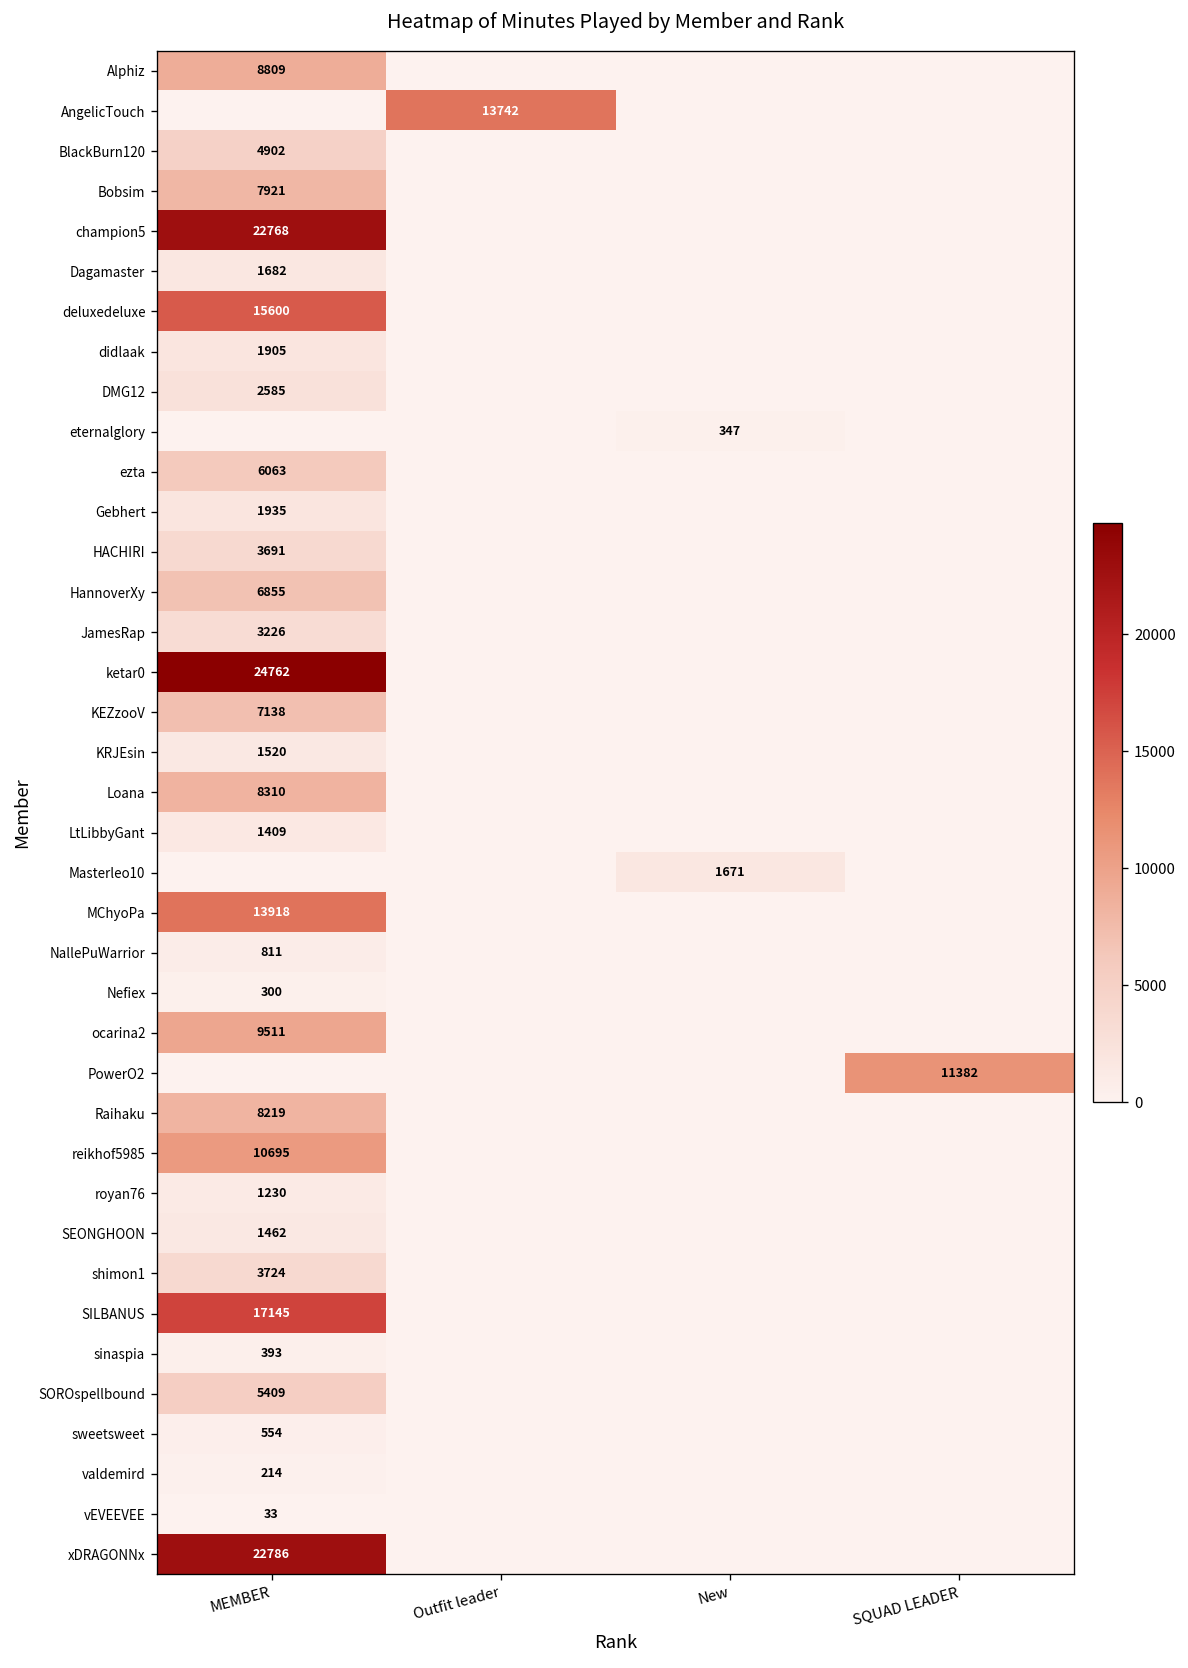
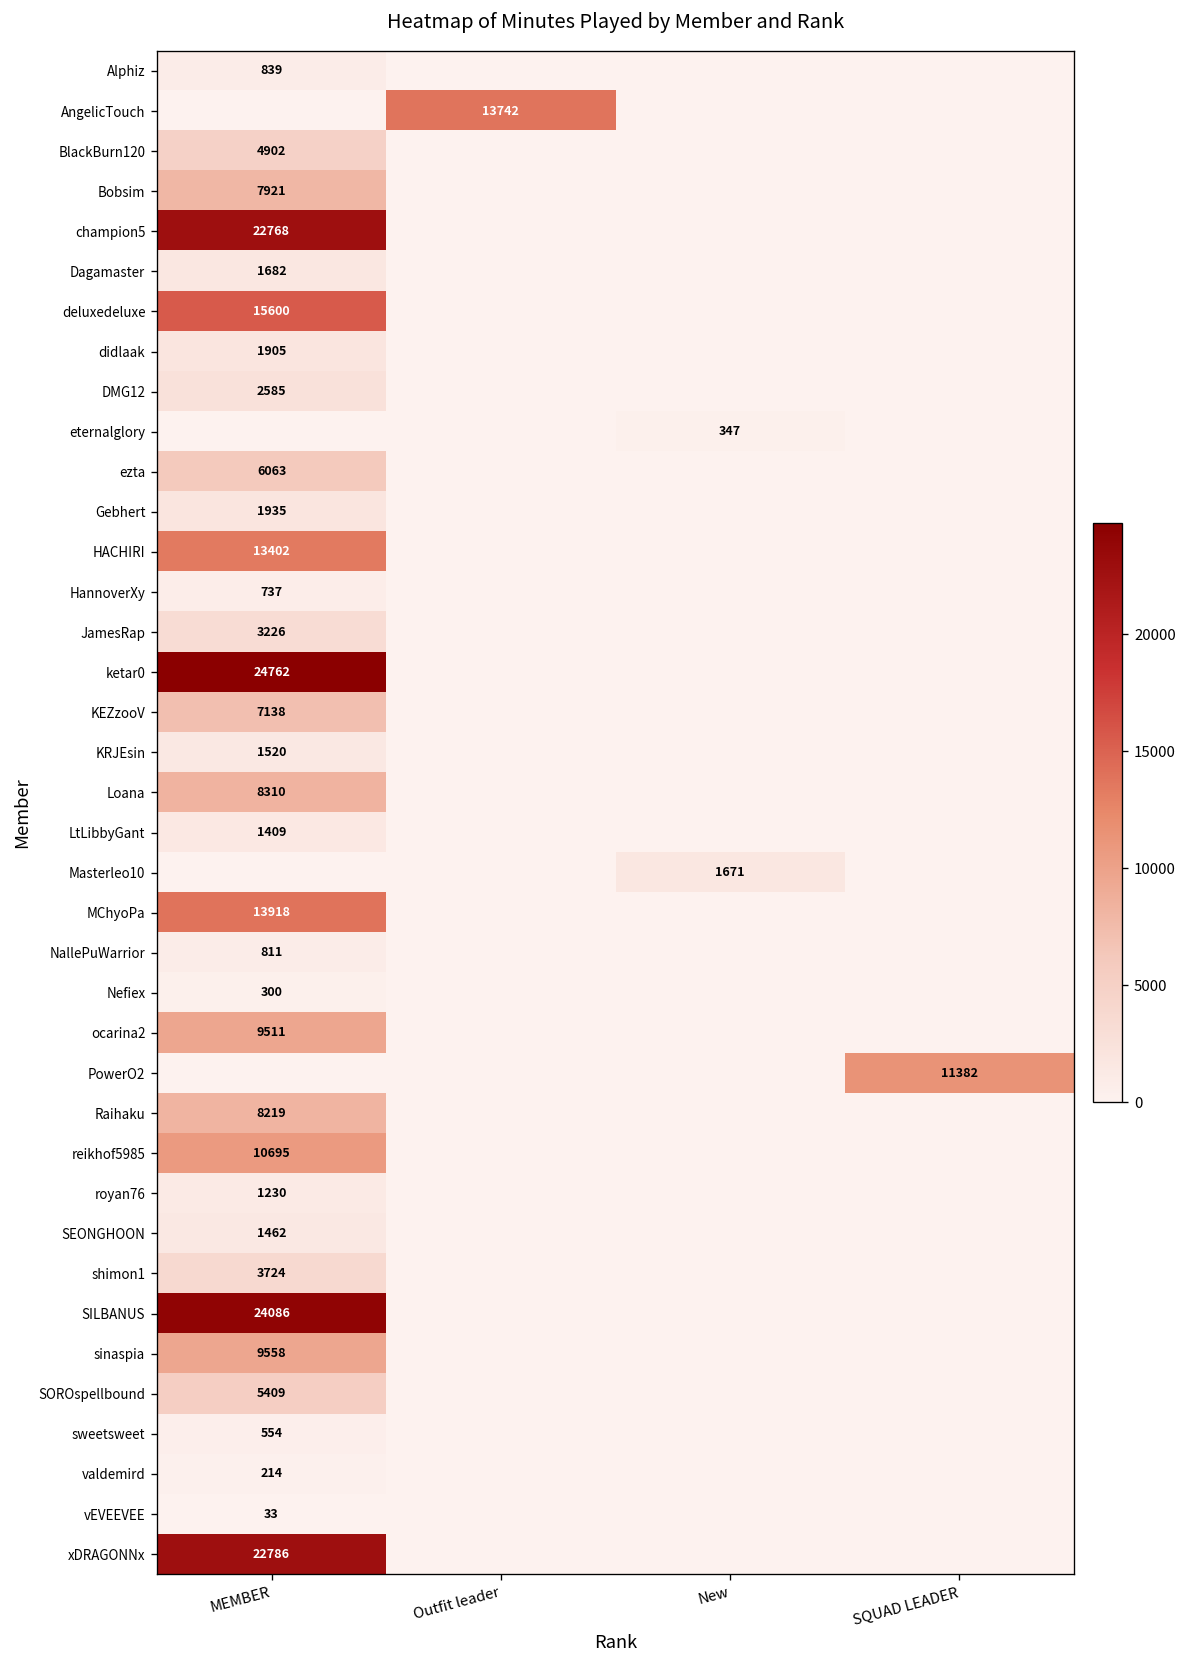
Alphiz, MEMBER: 8809 -> 839
HACHIRI, MEMBER: 3691 -> 13402
HannoverXy, MEMBER: 6855 -> 737
SILBANUS, MEMBER: 17145 -> 24086
sinaspia, MEMBER: 393 -> 9558
